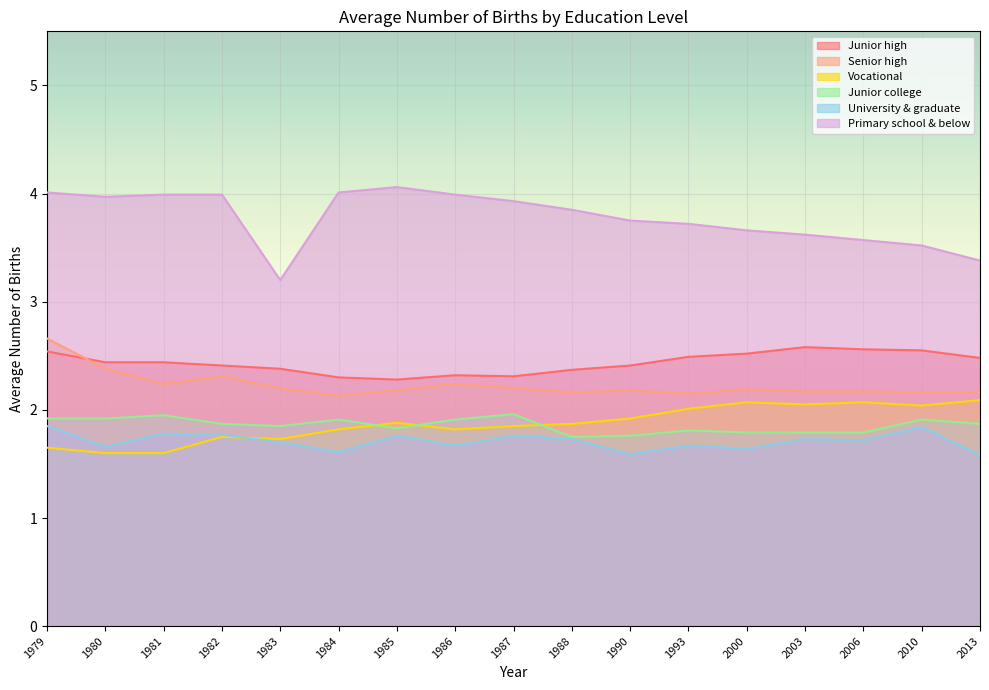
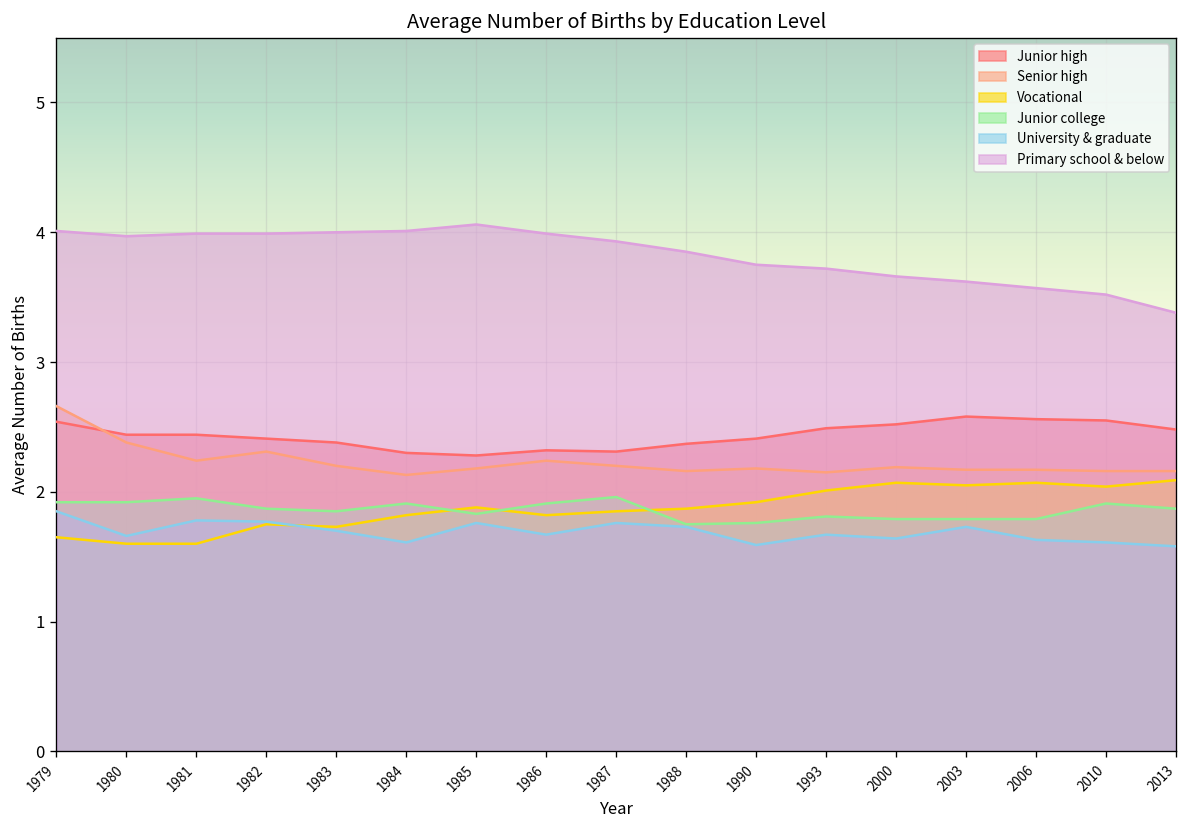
Primary school & below, 1983: 3.2 -> 4.0
University & graduate, 2006: 1.72 -> 1.63
University & graduate, 2010: 1.84 -> 1.61
